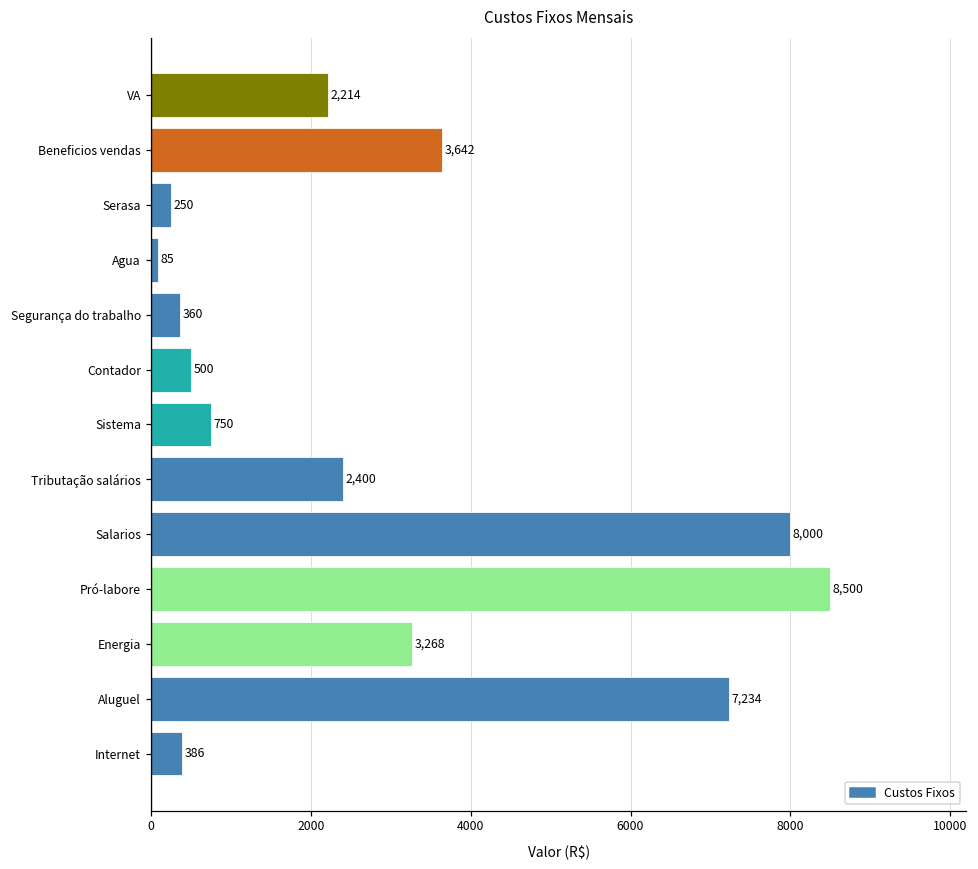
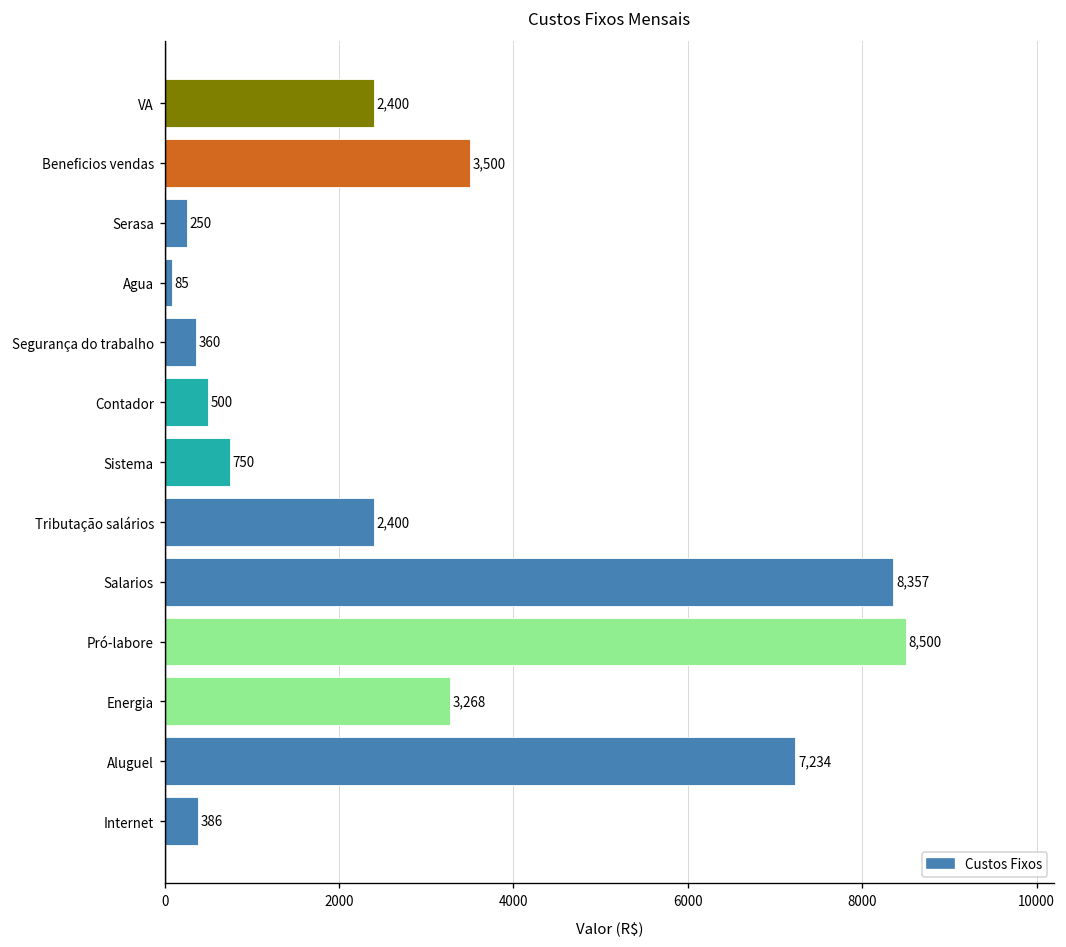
VA: 2,214 -> 2,400
Beneficios vendas: 3,642 -> 3,500
Salarios: 8,000 -> 8,357
